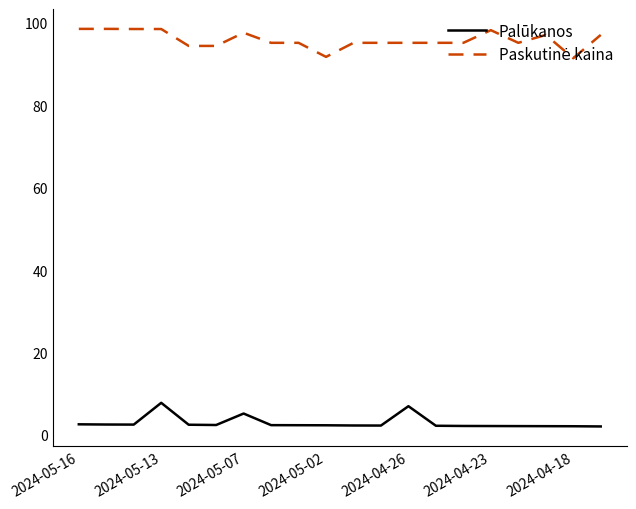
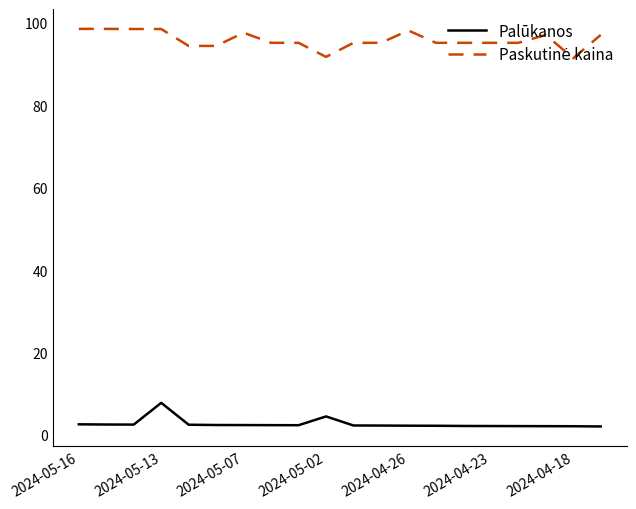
Palūkanos, 2024-05-07: 5 -> 2
Palūkanos, 2024-05-02: 2 -> 5
Palūkanos, 2024-04-26: 7 -> 2
Paskutinė kaina, 2024-04-26: 95 -> 98
Paskutinė kaina, 2024-04-23: 98 -> 95
